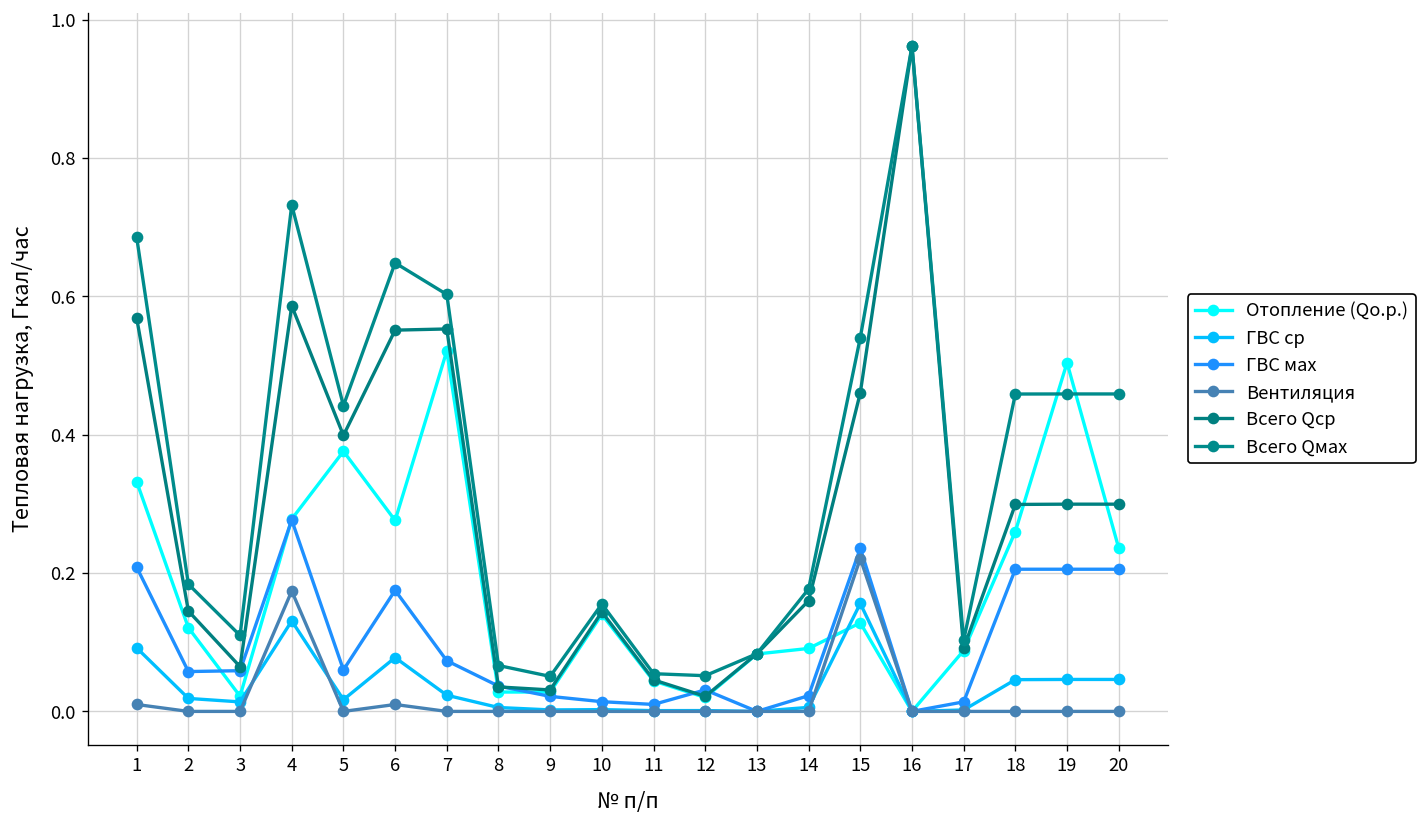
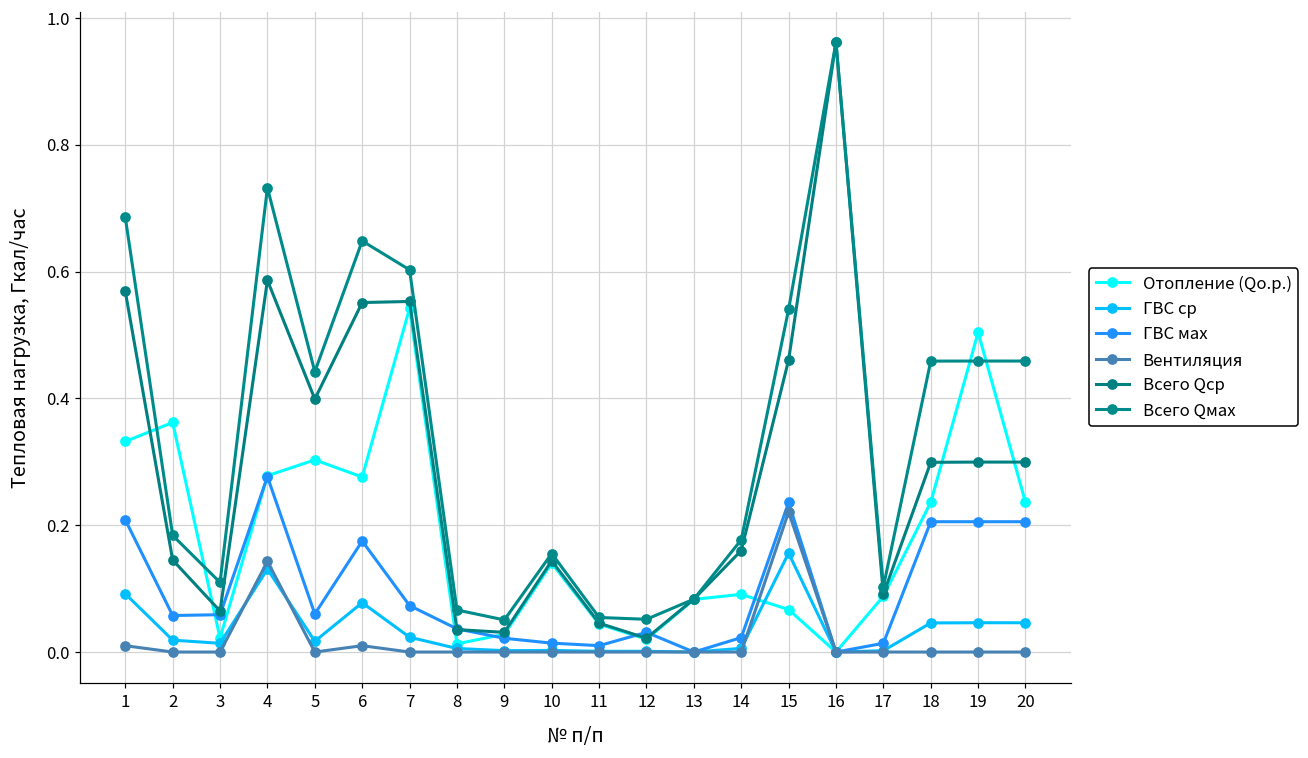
Отопление (Qo.р.), 2: 0.12 -> 0.36
Вентиляция, 4: 0.17 -> 0.14
Отопление (Qo.р.), 5: 0.38 -> 0.30
Отопление (Qo.р.), 7: 0.52 -> 0.54
Отопление (Qo.р.), 8: 0.03 -> 0.01
Отопление (Qo.р.), 15: 0.13 -> 0.07
Отопление (Qo.р.), 18: 0.26 -> 0.24
